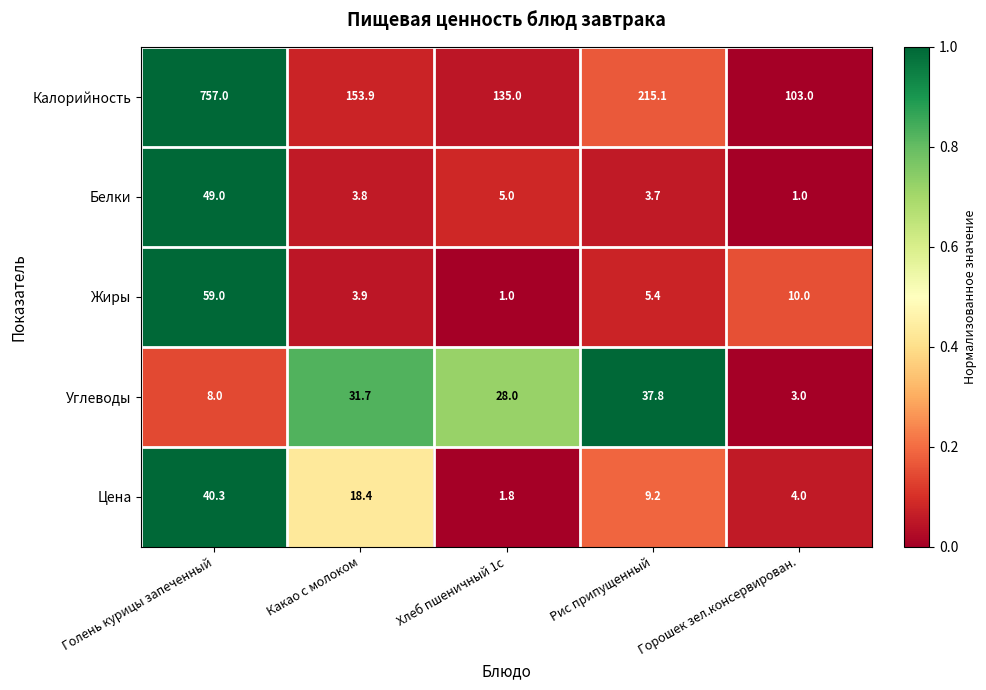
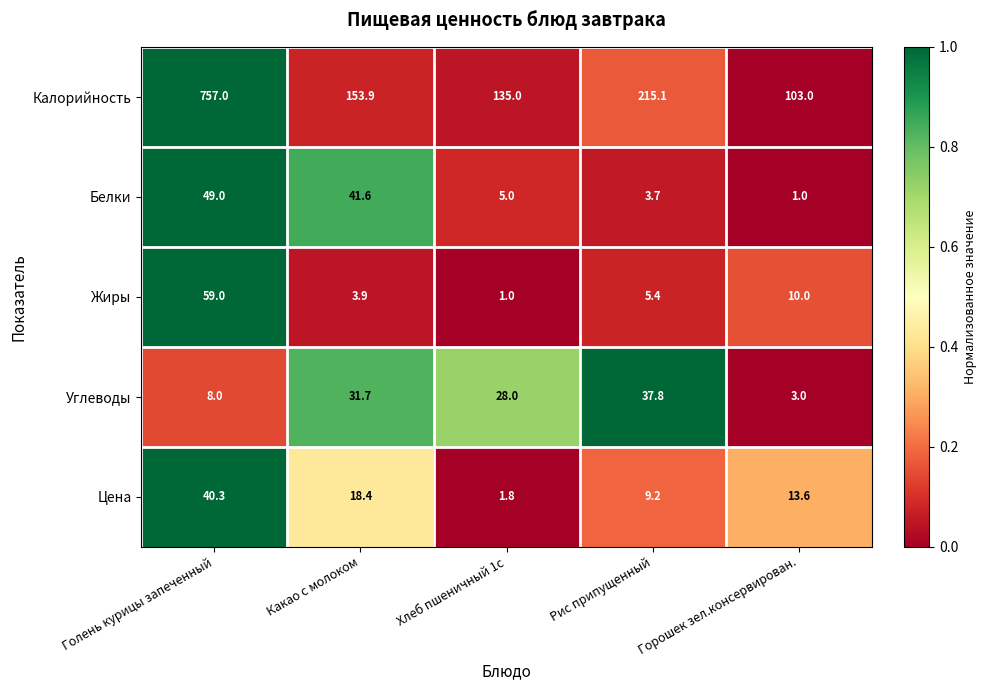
Белки, Какао с молоком: 3.8 -> 41.6
Цена, Горошек зел.консервирован.: 4.0 -> 13.6
